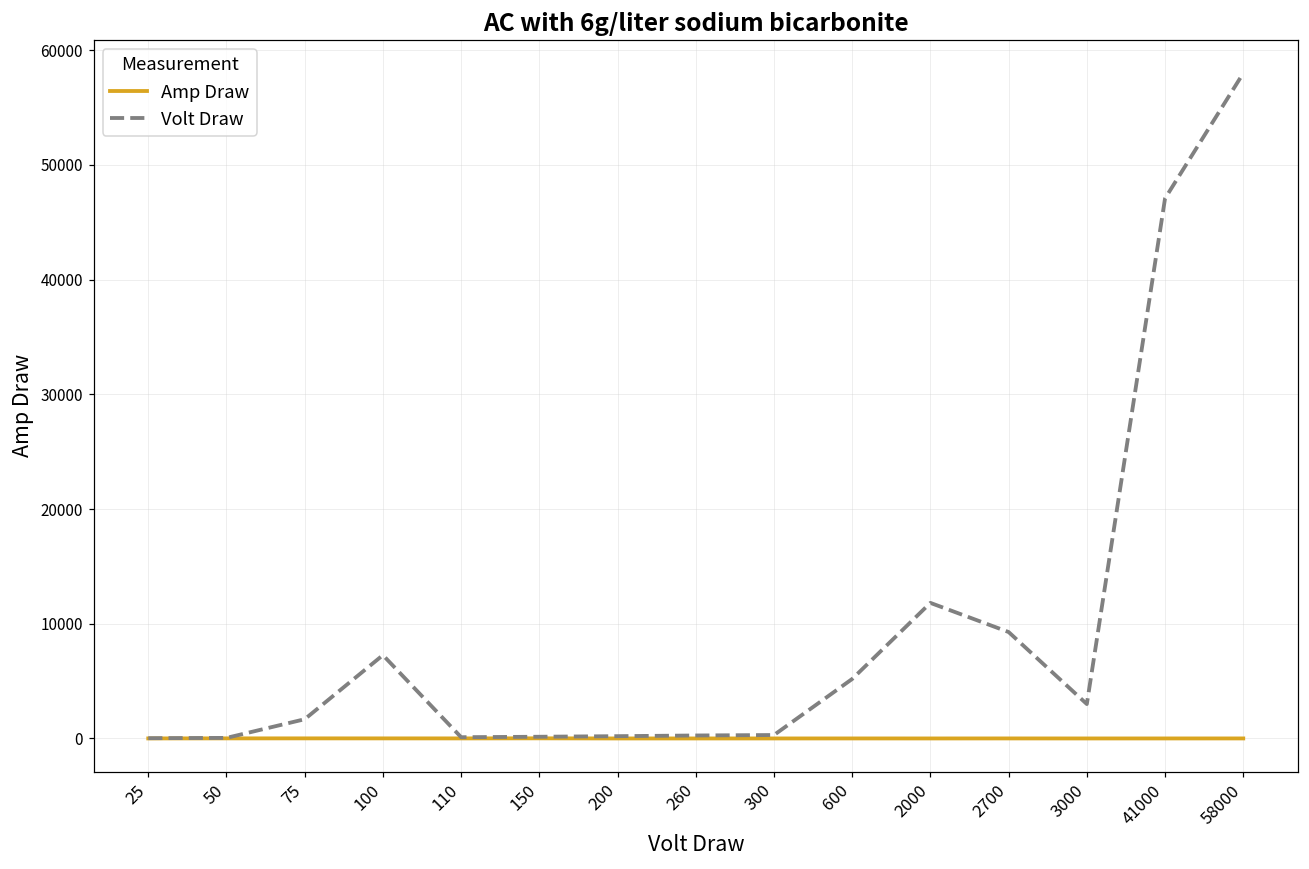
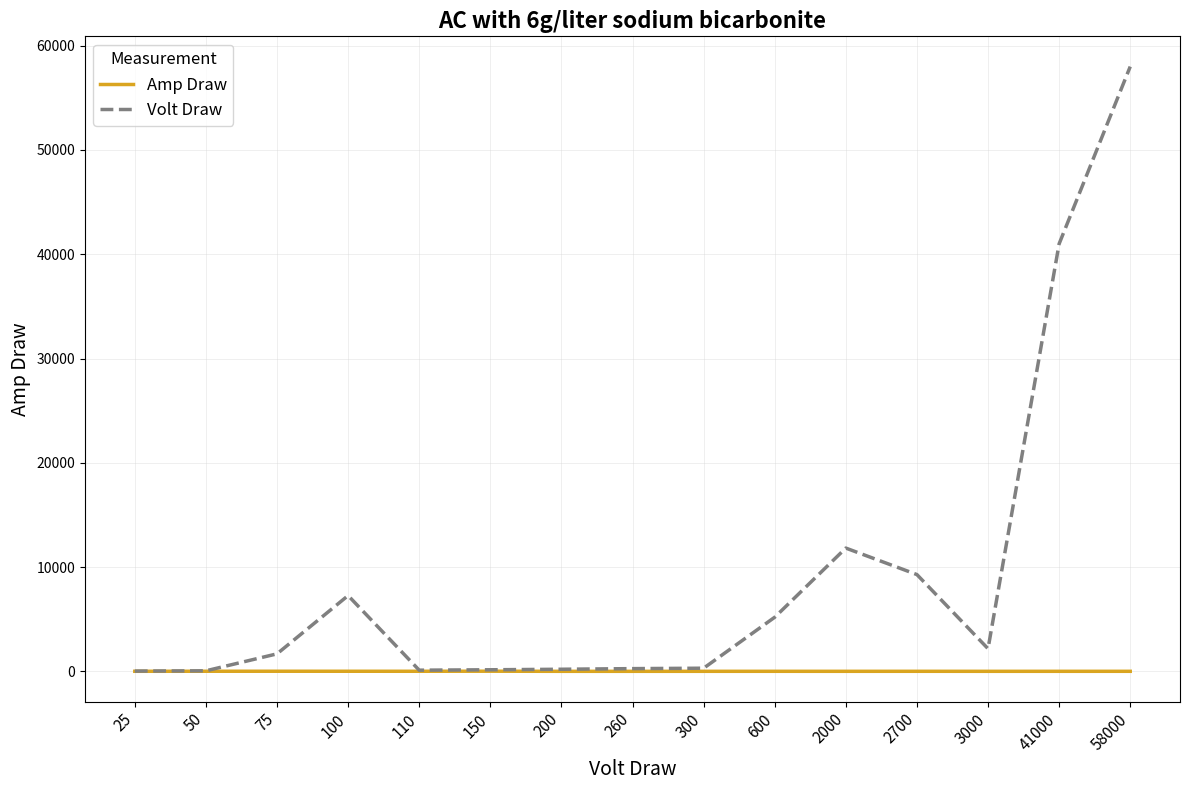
Volt Draw, 3000: 3000 -> 2200
Volt Draw, 41000: 47100 -> 41000
